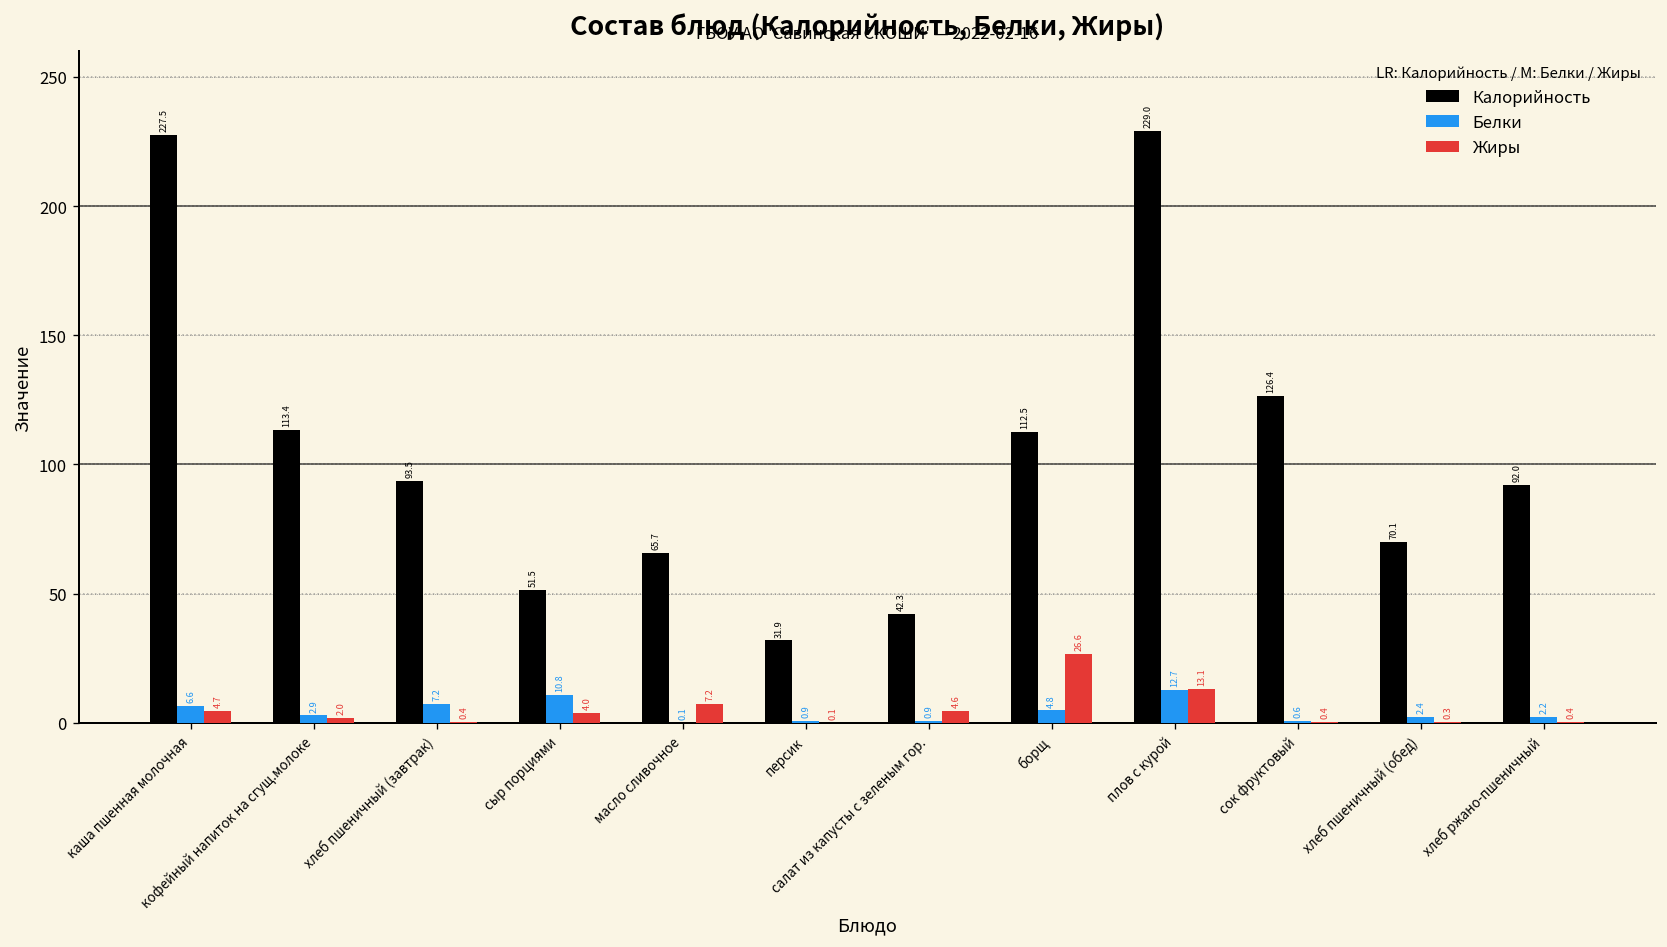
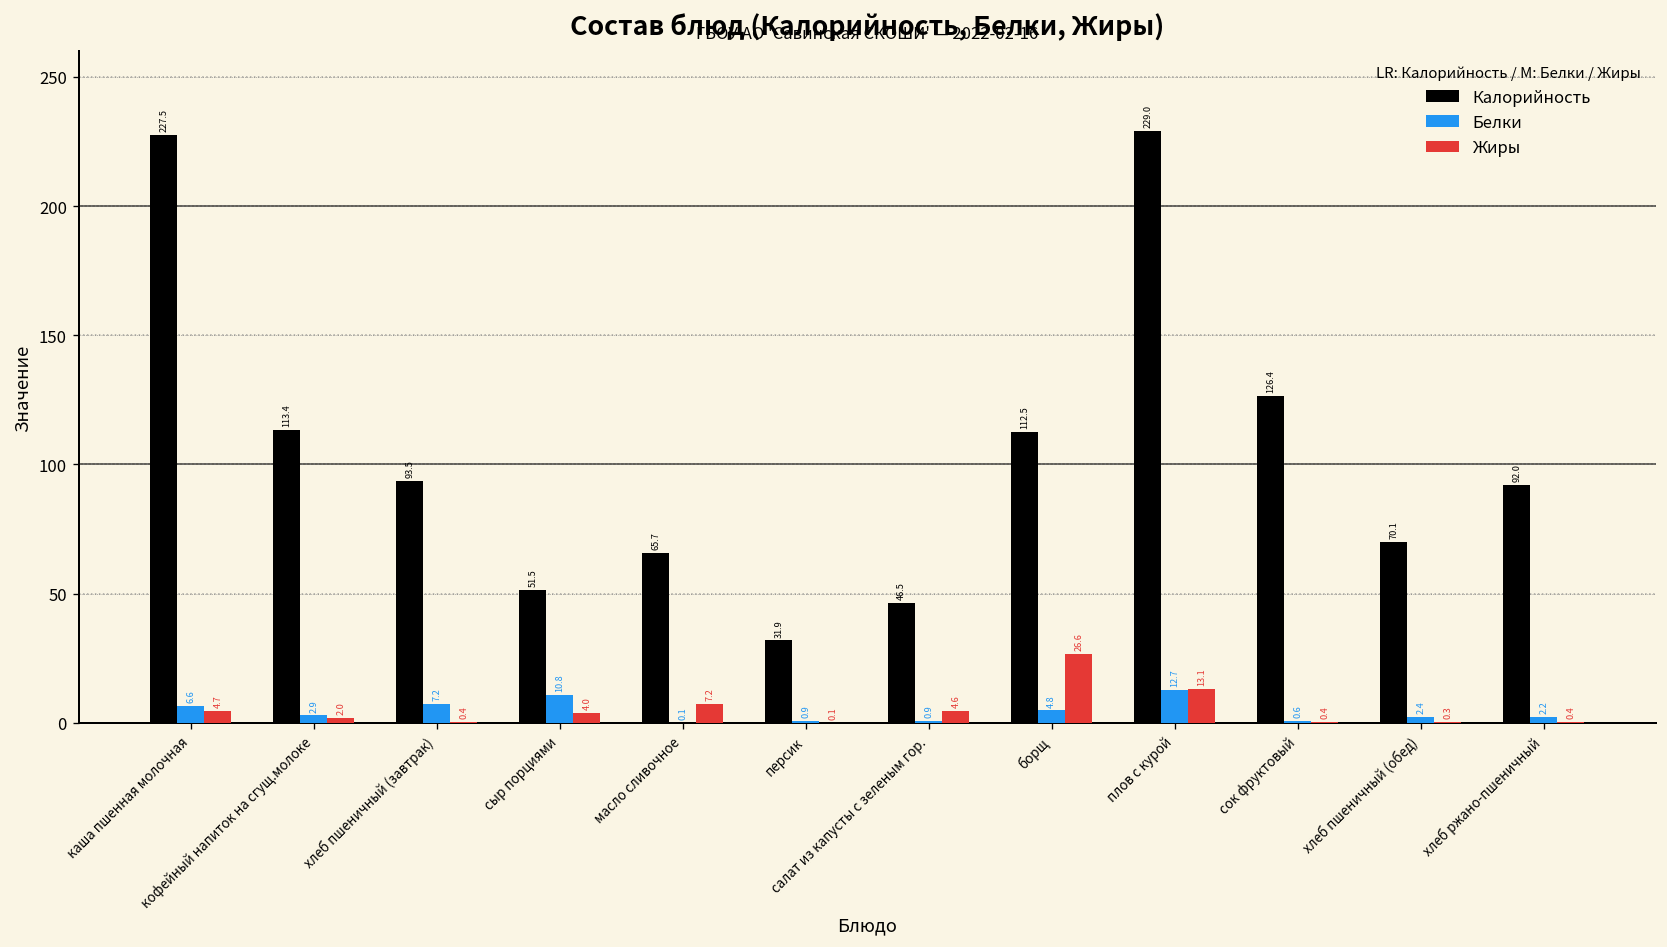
Калорийность, салат из капусты с зеленым гор.: 42.3 -> 46.5
